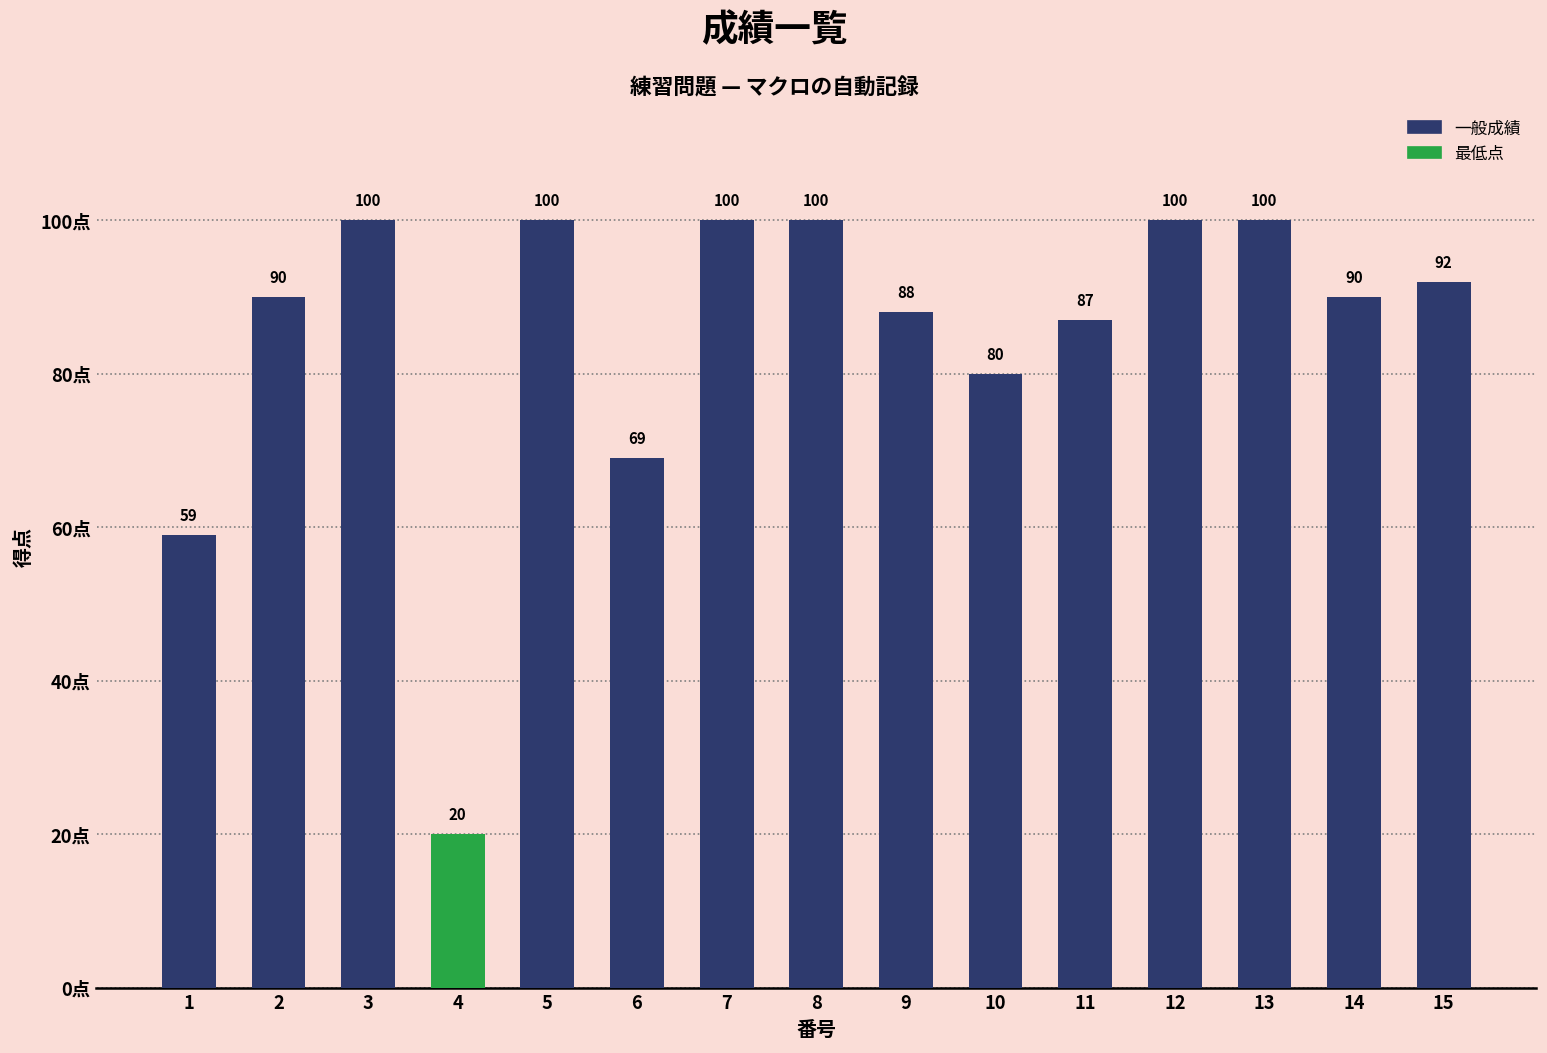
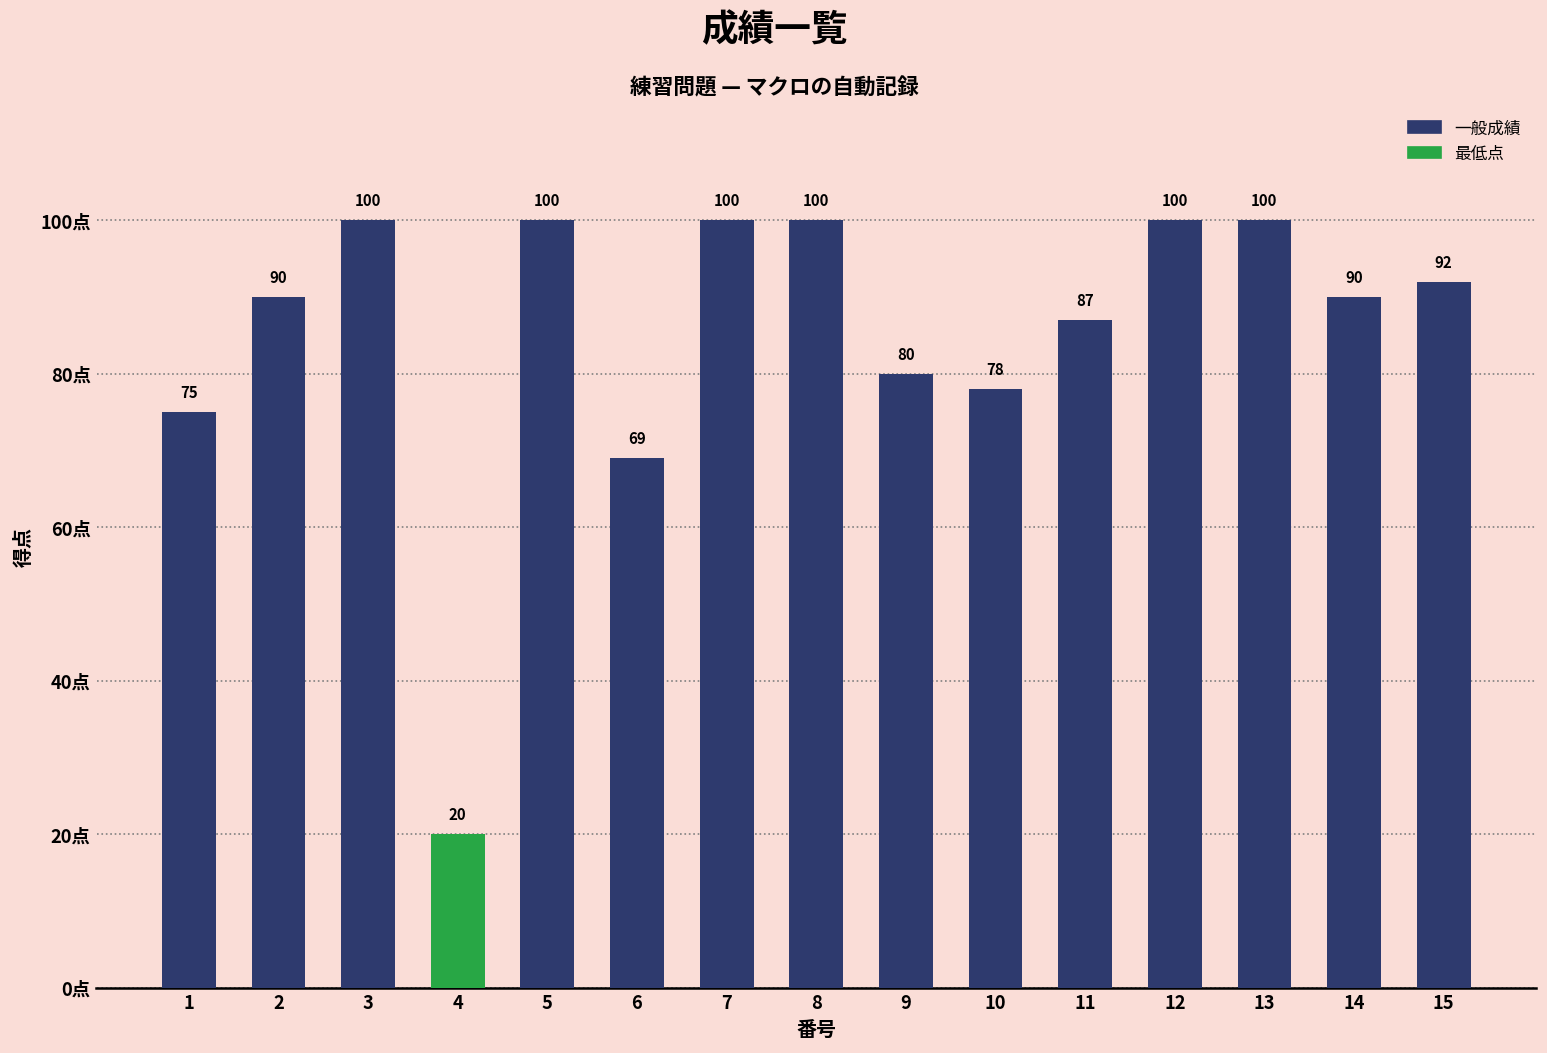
1: 59 -> 75
9: 88 -> 80
10: 80 -> 78
